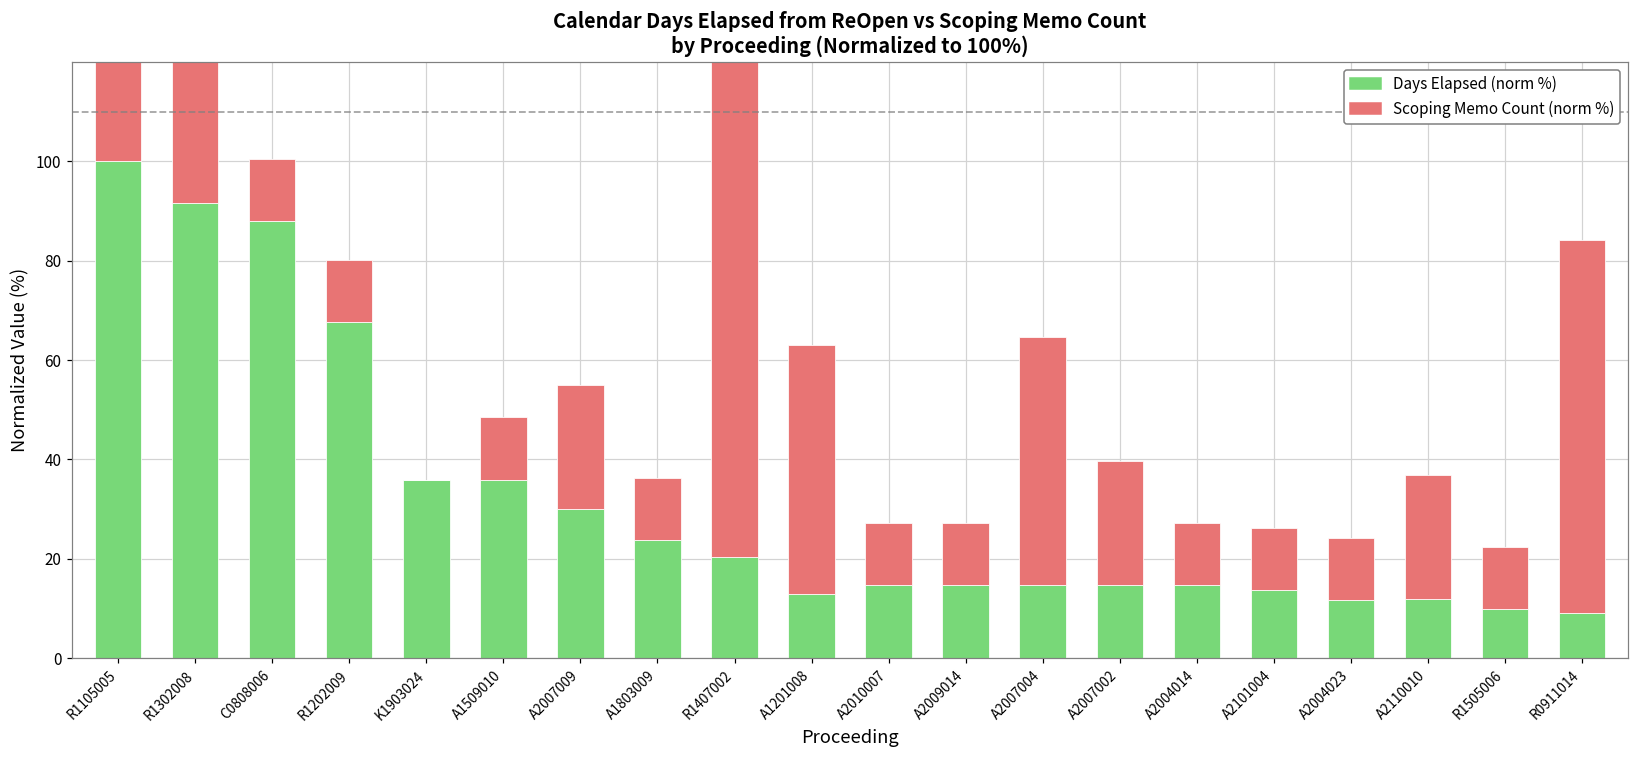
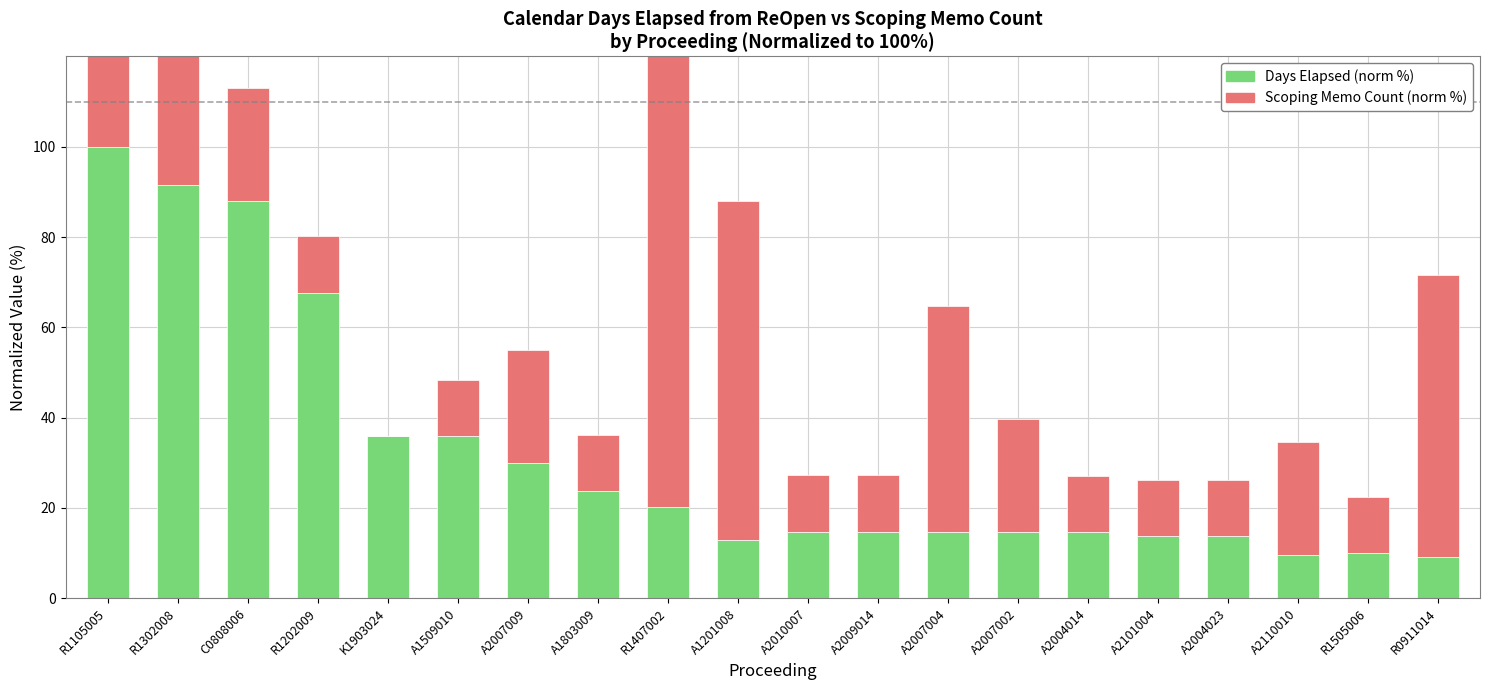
Scoping Memo Count (norm %), C0808006: 13 -> 25
Scoping Memo Count (norm %), A1201008: 50 -> 75
Days Elapsed (norm %), A2004023: 12 -> 14
Days Elapsed (norm %), A2110010: 12 -> 10
Scoping Memo Count (norm %), R0911014: 75 -> 63
